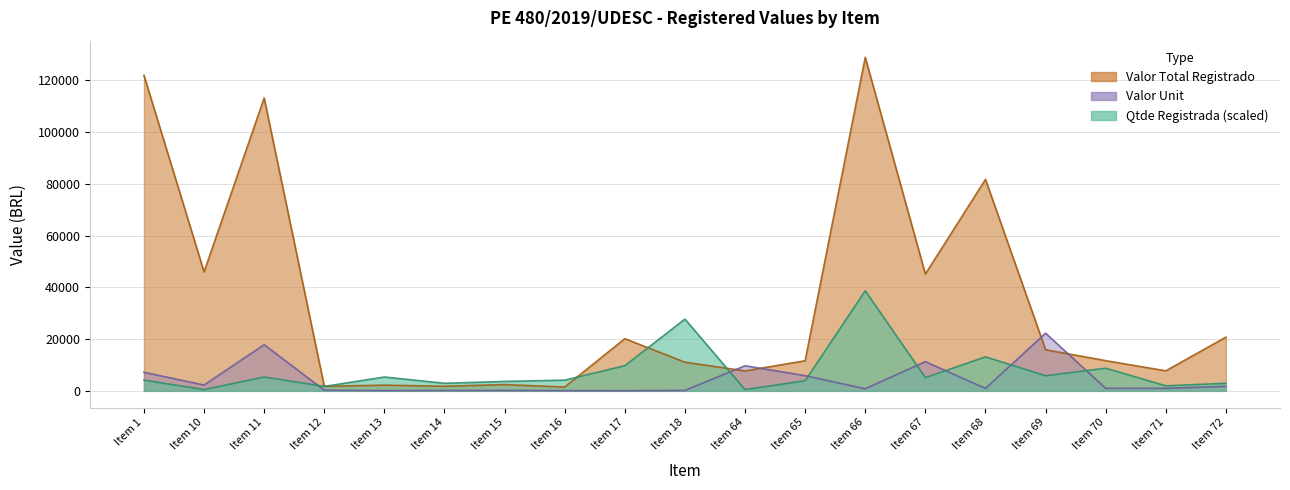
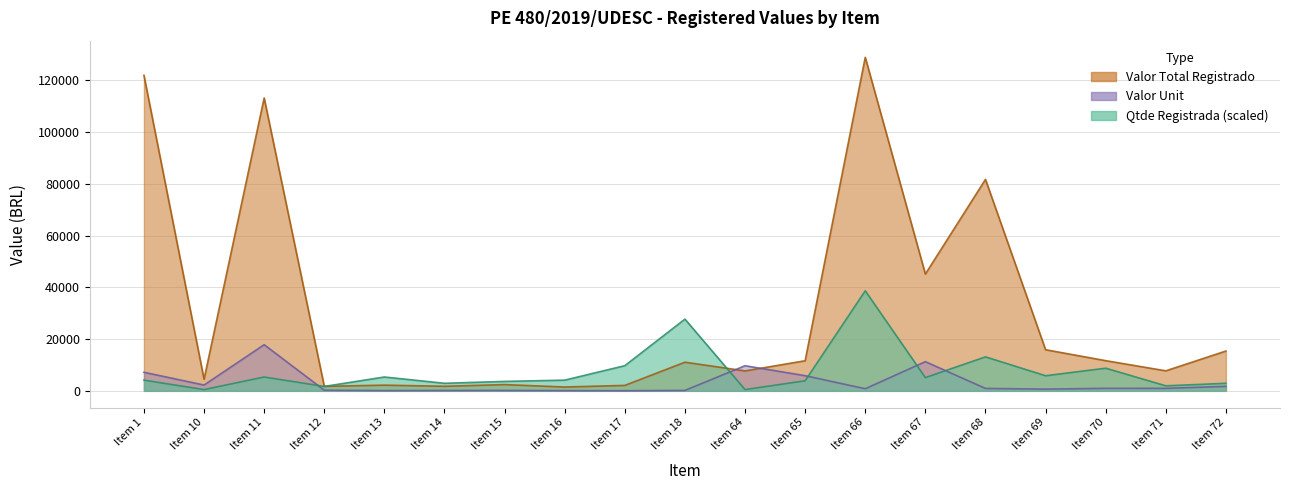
Valor Total Registrado, Item 10: 46000 -> 4000
Valor Total Registrado, Item 17: 20000 -> 2000
Valor Unit, Item 69: 22000 -> 1000
Valor Total Registrado, Item 72: 21000 -> 15000
